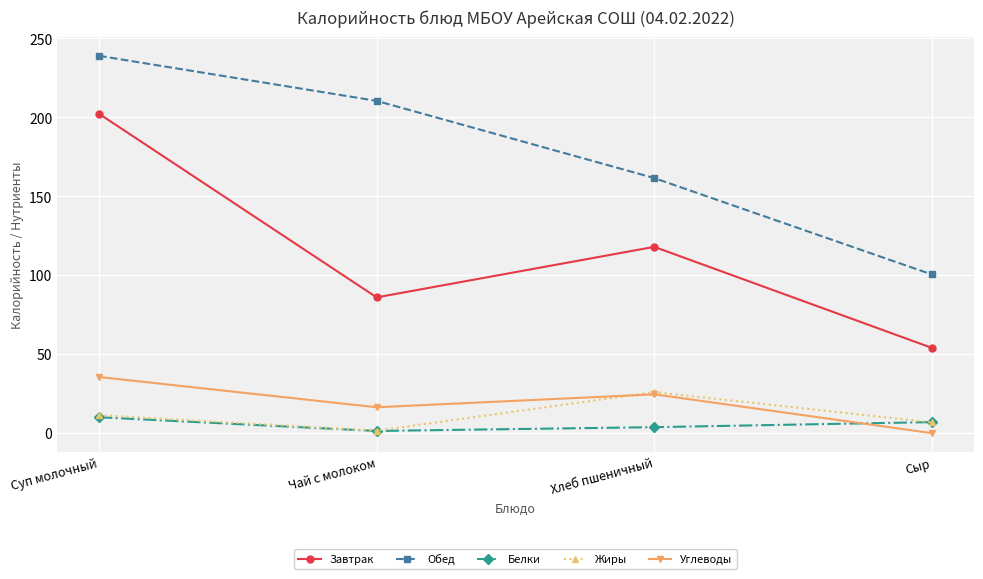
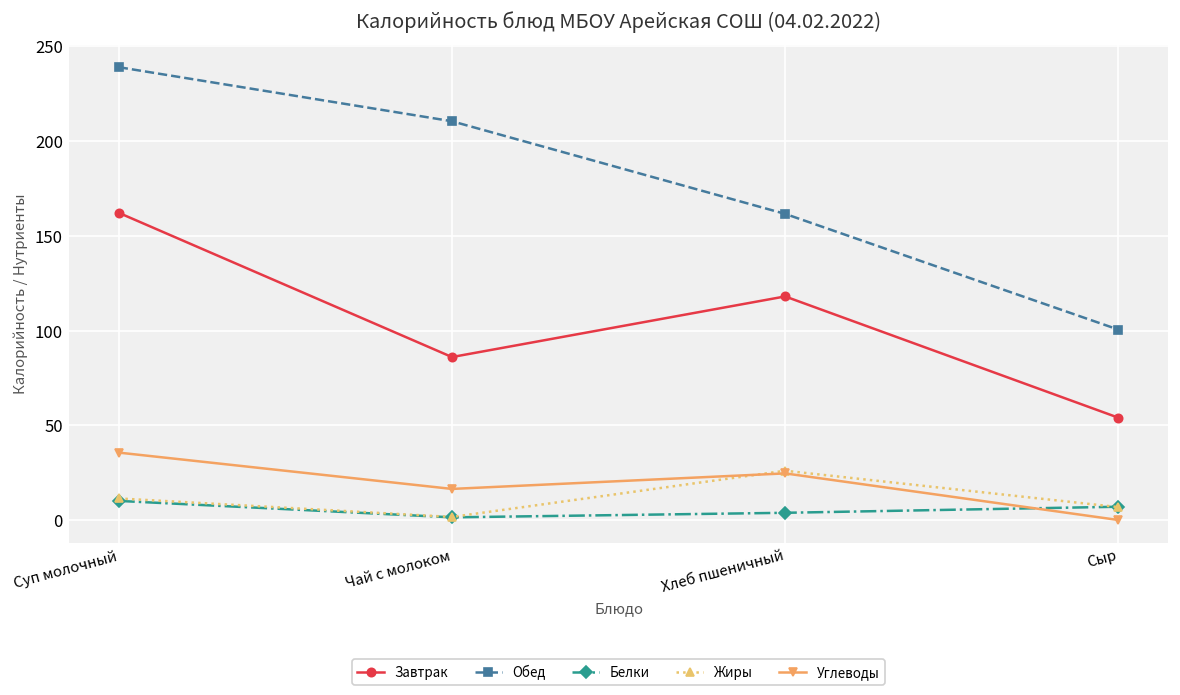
Завтрак, Суп молочный: 202 -> 162
